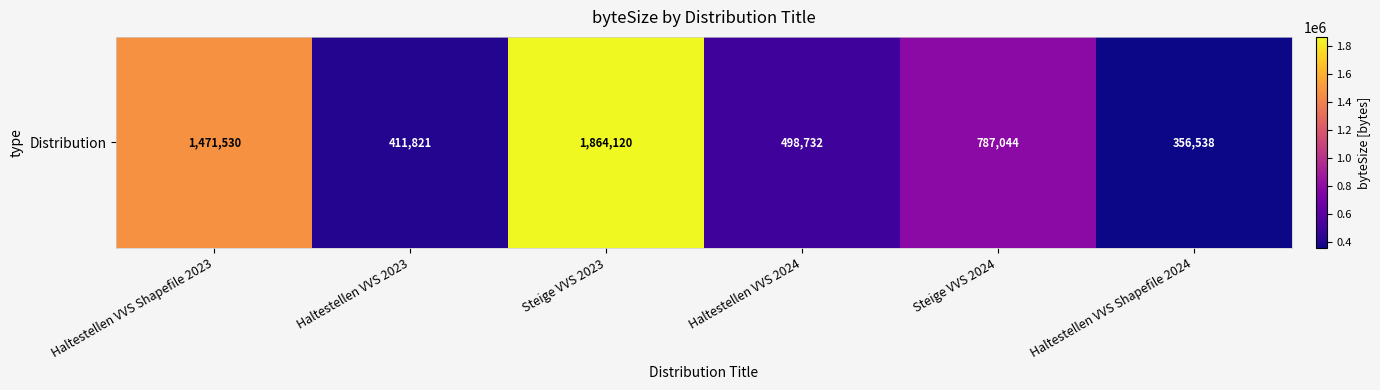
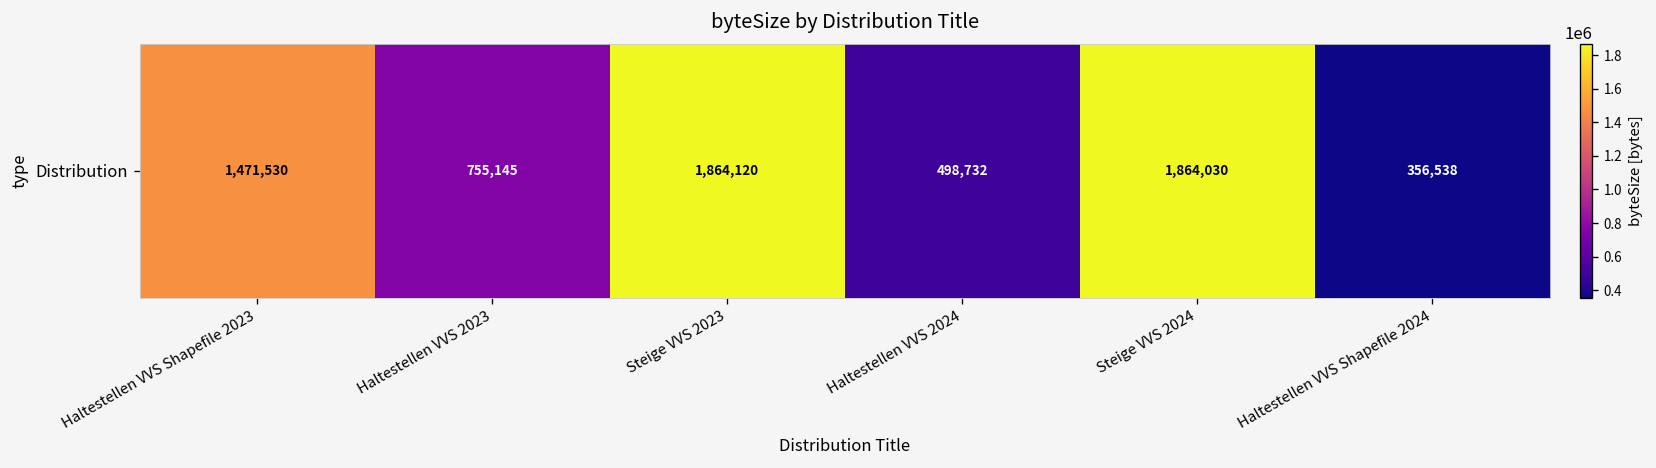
Distribution, Haltestellen VVS 2023: 411,821 -> 755,145
Distribution, Steige VVS 2024: 787,044 -> 1,864,030
